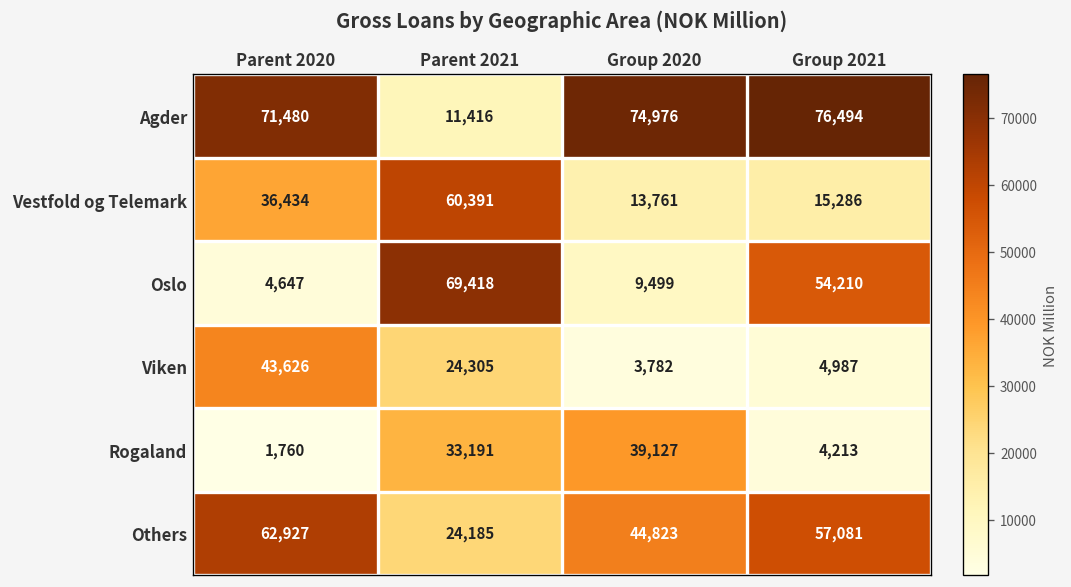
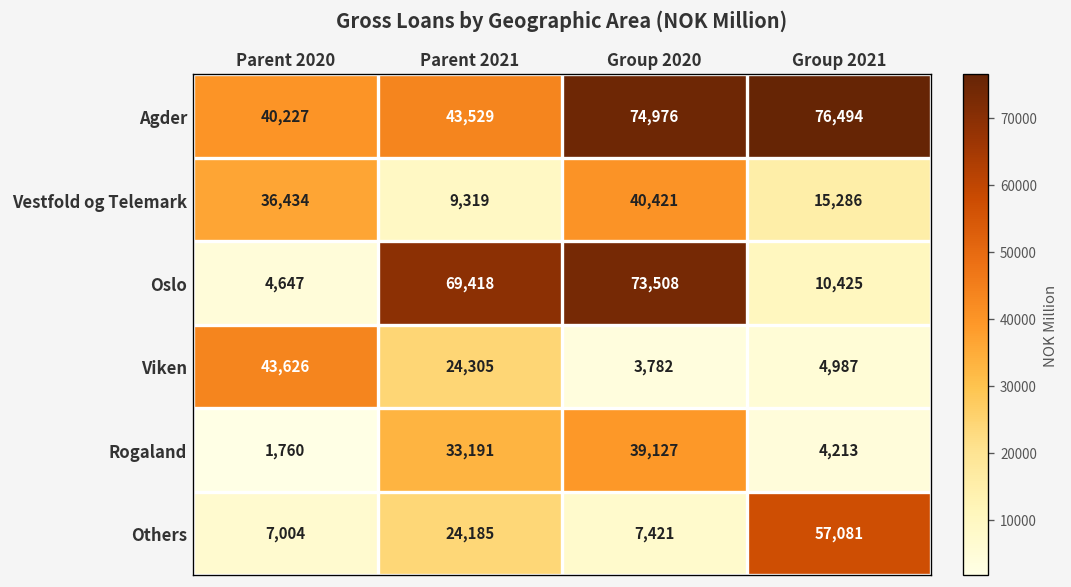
Agder, Parent 2020: 71,480 -> 40,227
Agder, Parent 2021: 11,416 -> 43,529
Vestfold og Telemark, Parent 2021: 60,391 -> 9,319
Vestfold og Telemark, Group 2020: 13,761 -> 40,421
Oslo, Group 2020: 9,499 -> 73,508
Oslo, Group 2021: 54,210 -> 10,425
Others, Parent 2020: 62,927 -> 7,004
Others, Group 2020: 44,823 -> 7,421
